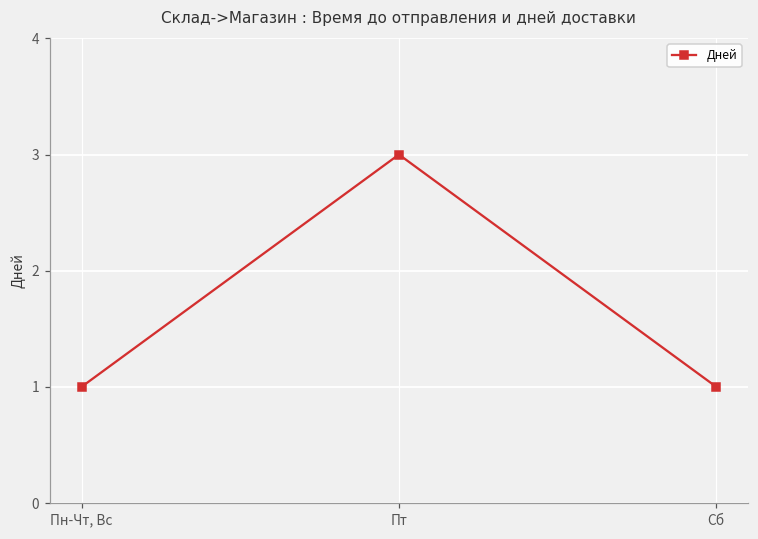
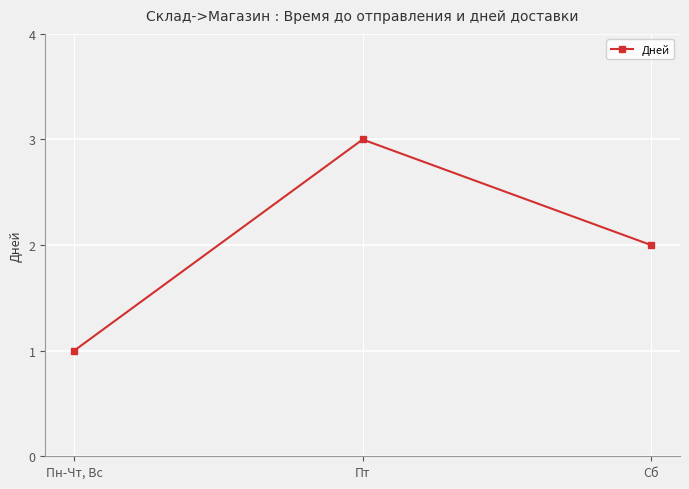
Сб: 1 -> 2
